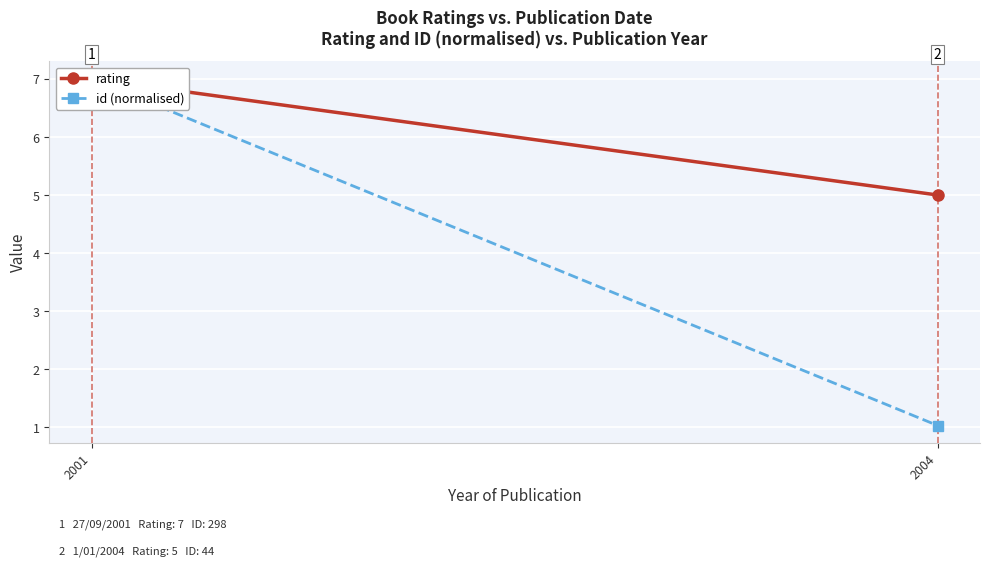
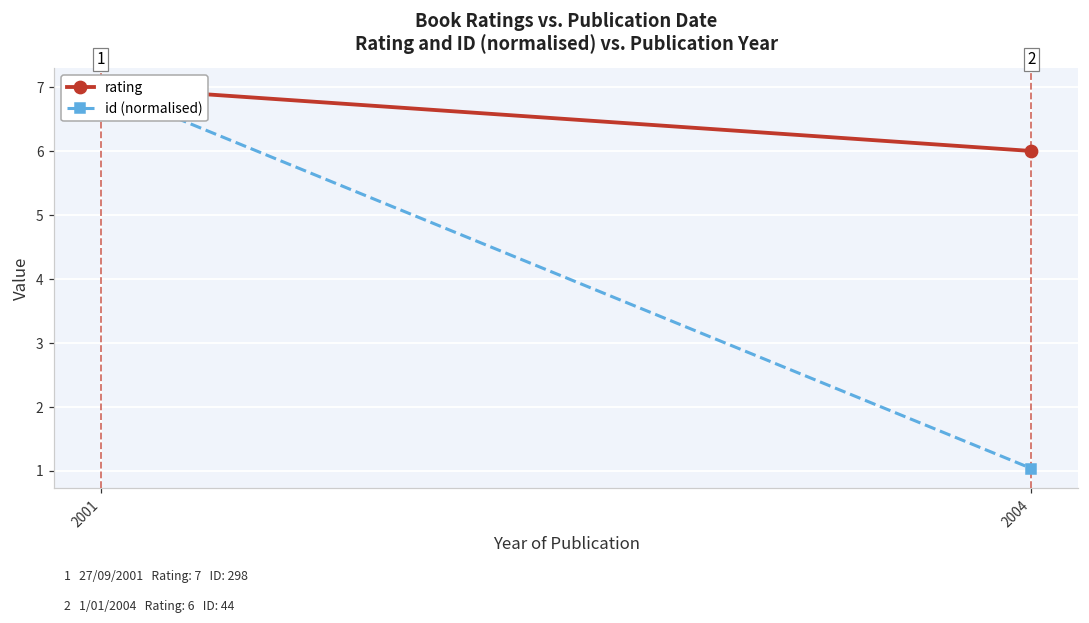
rating, 2004: 5 -> 6
